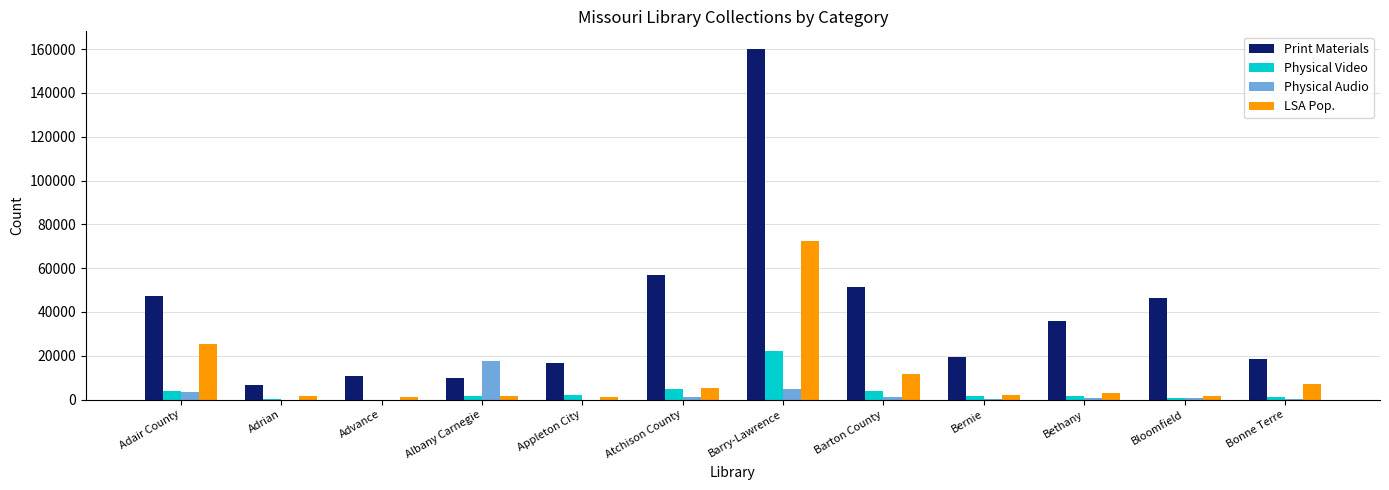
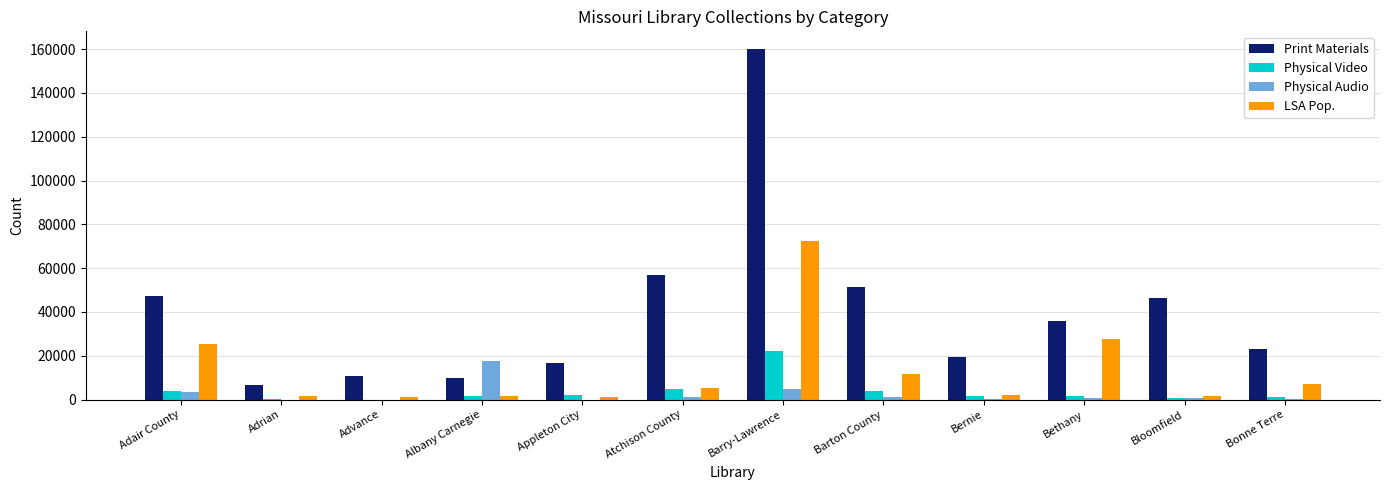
LSA Pop., Bethany: 3000 -> 28000
Print Materials, Bonne Terre: 19000 -> 23000
